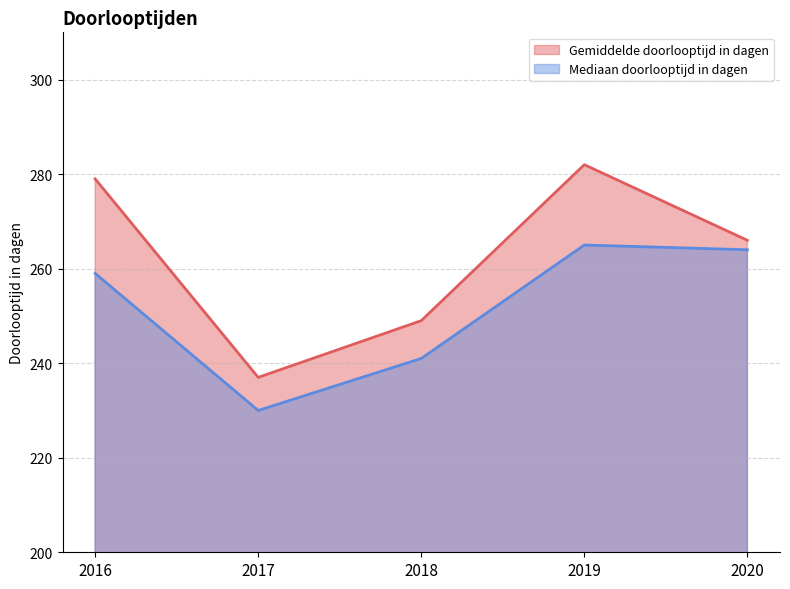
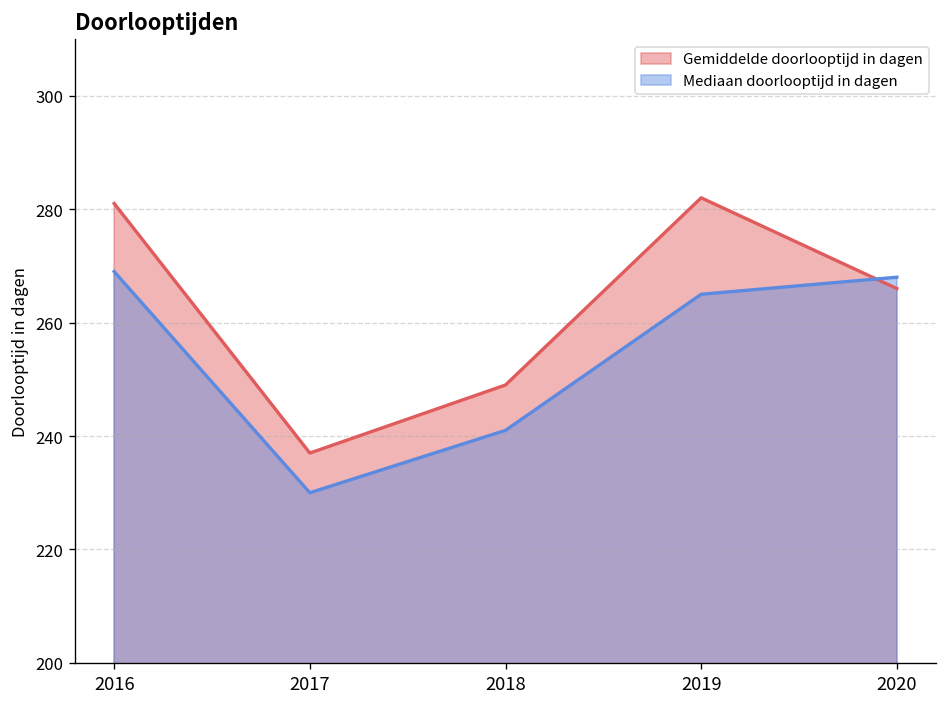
Gemiddelde doorlooptijd in dagen, 2016: 279 -> 281
Mediaan doorlooptijd in dagen, 2016: 259 -> 269
Mediaan doorlooptijd in dagen, 2020: 264 -> 268
